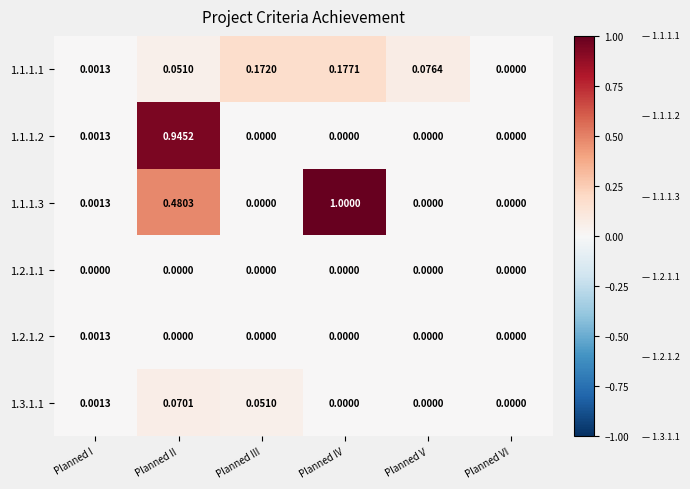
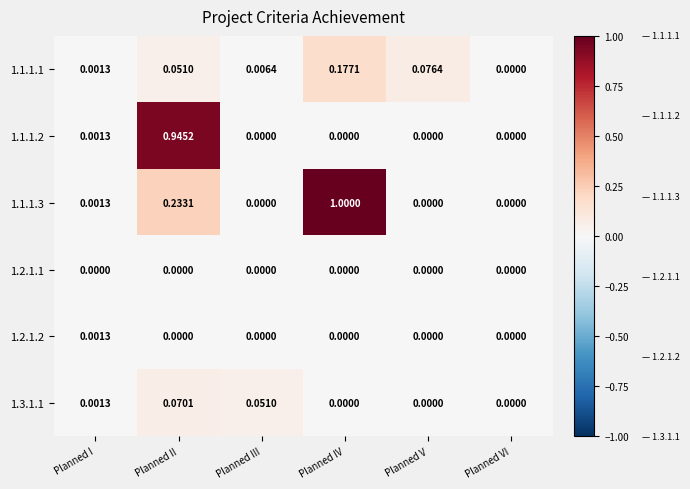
1.1.1.1, Planned III: 0.1720 -> 0.0064
1.1.1.3, Planned II: 0.4803 -> 0.2331
